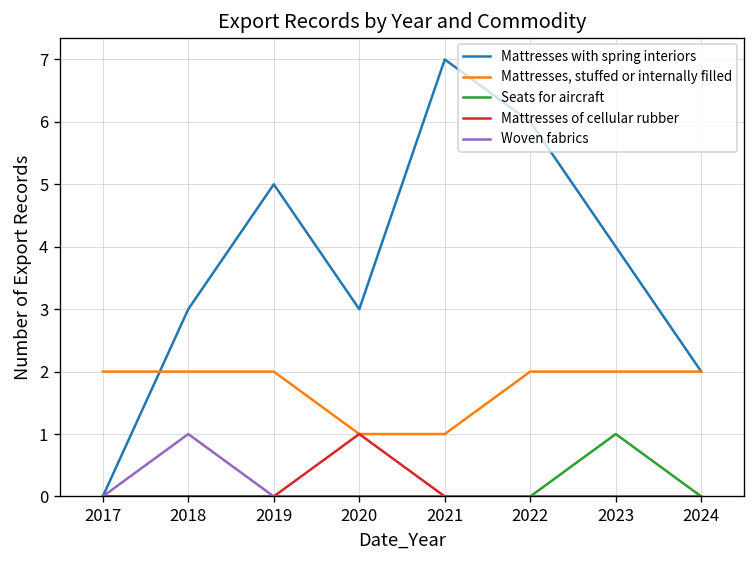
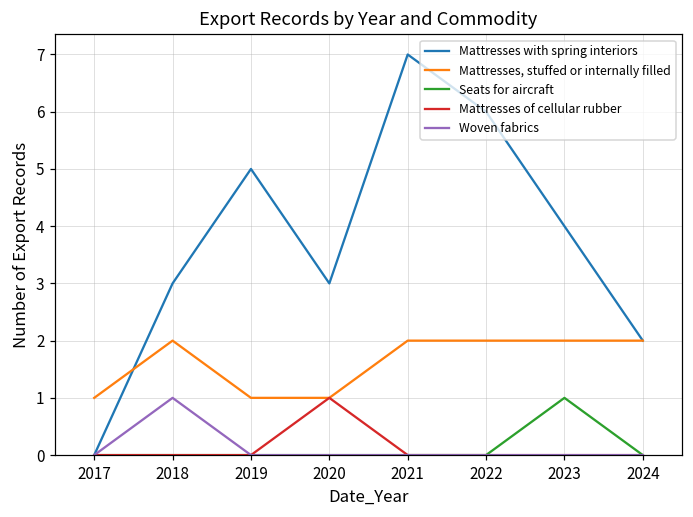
Mattresses, stuffed or internally filled, 2017: 2 -> 1
Mattresses, stuffed or internally filled, 2019: 2 -> 1
Mattresses, stuffed or internally filled, 2021: 1 -> 2
